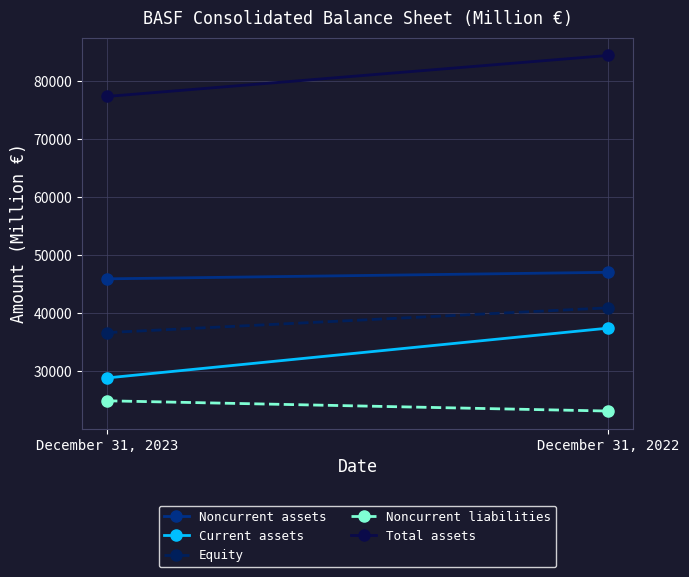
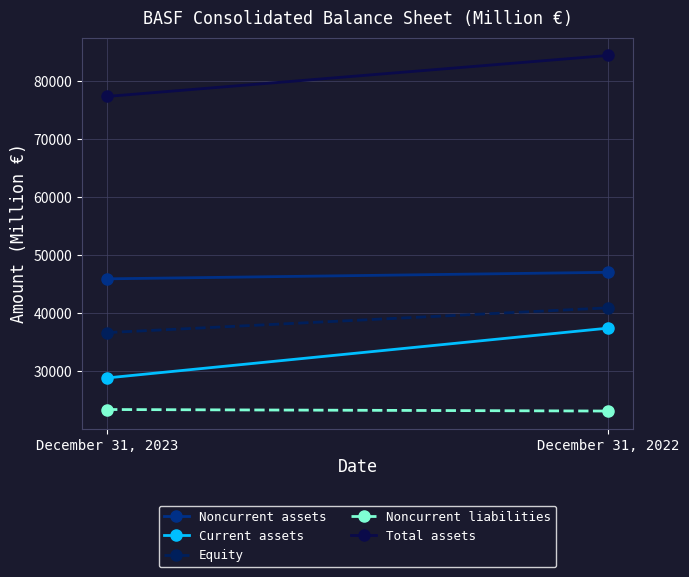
Noncurrent liabilities, December 31, 2023: 25000 -> 23000
